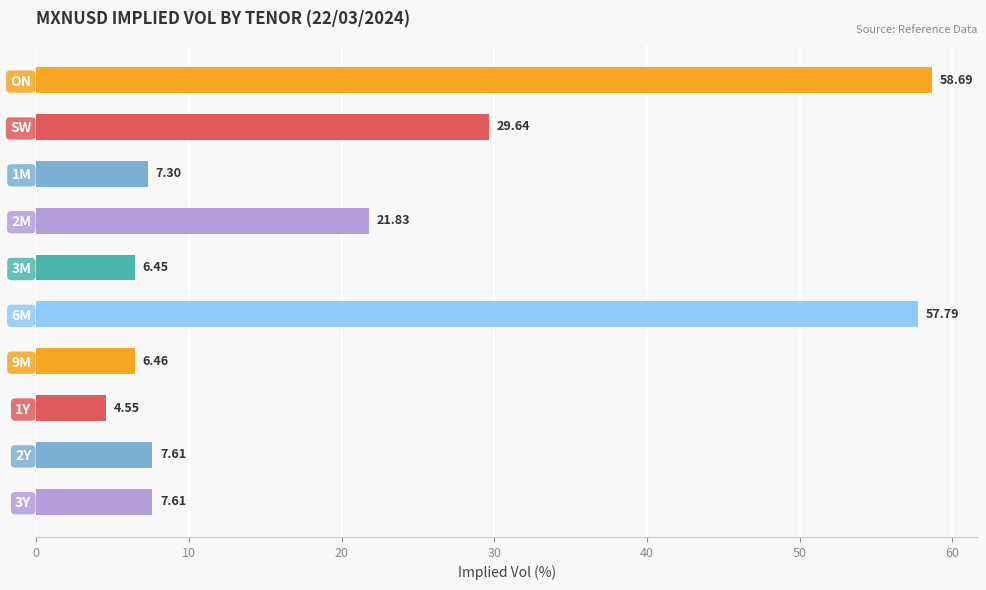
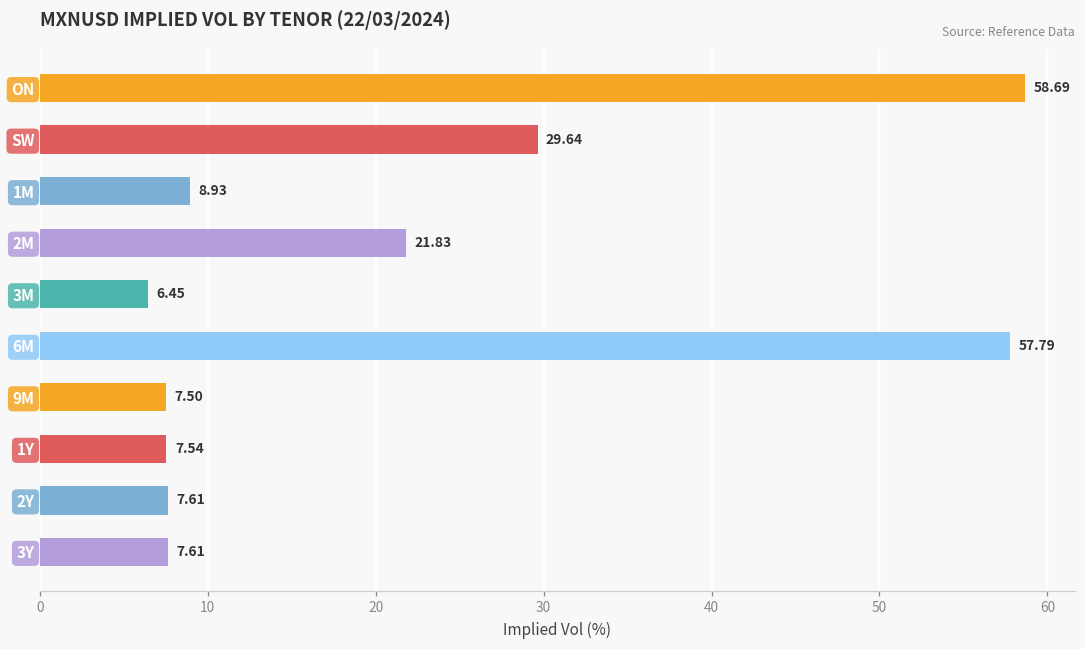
1M: 7.30 -> 8.93
9M: 6.46 -> 7.50
1Y: 4.55 -> 7.54
